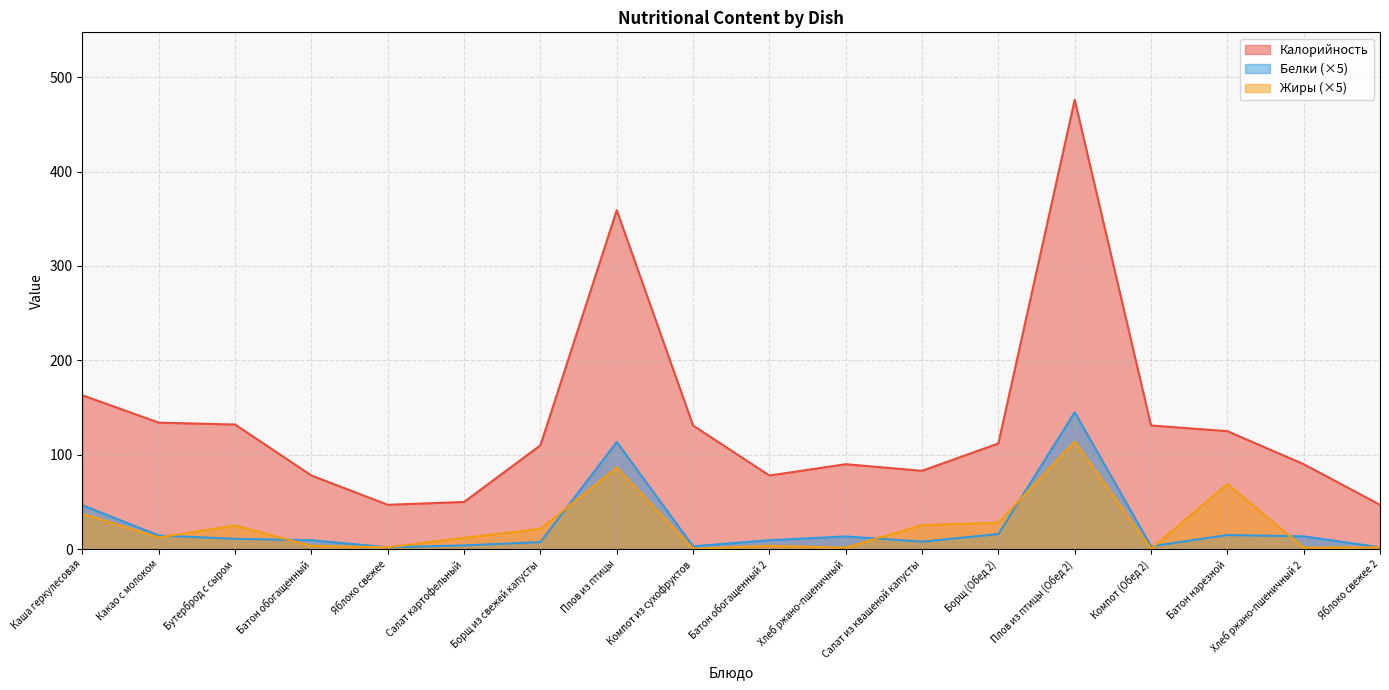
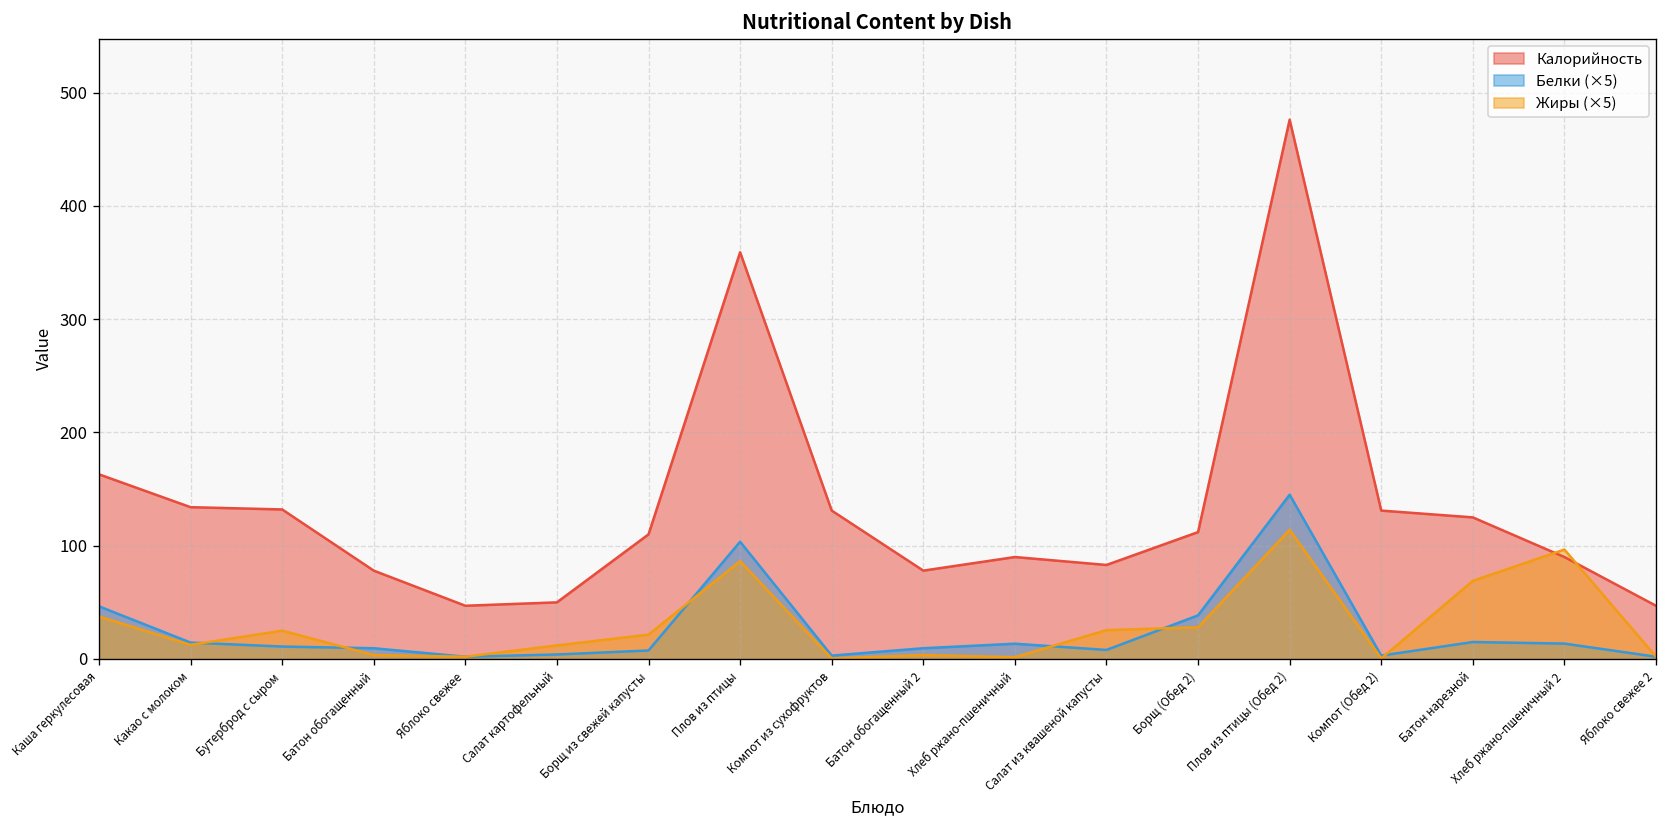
Белки (×5), Плов из птицы: 110 -> 100
Белки (×5), Борщ (Обед 2): 20 -> 40
Жиры (×5), Хлеб ржано-пшеничный 2: 0 -> 100
